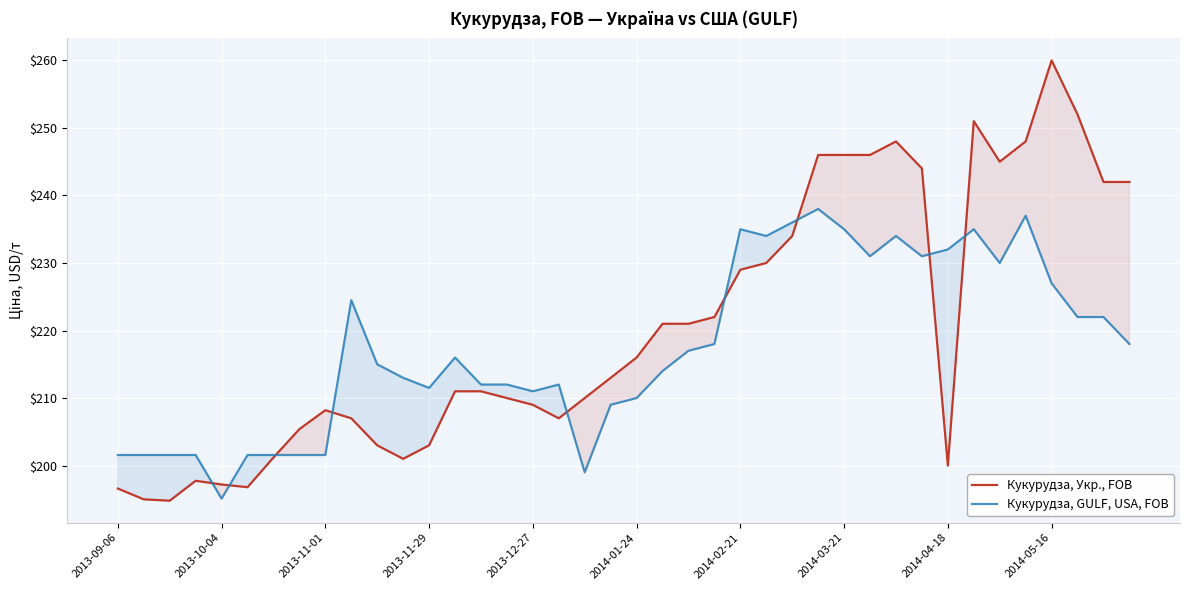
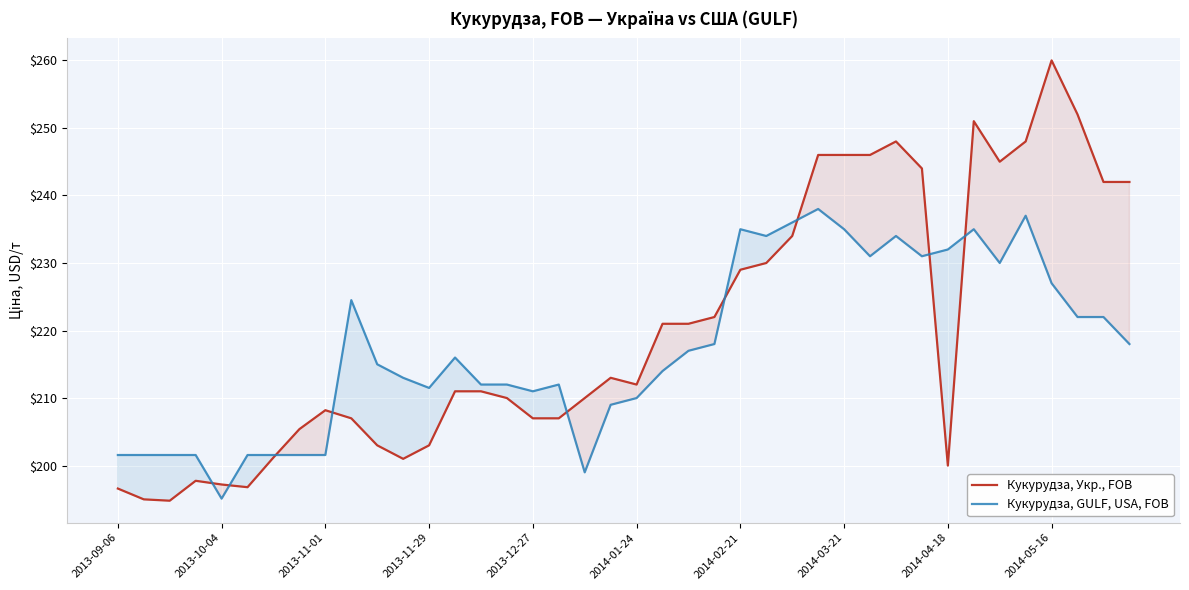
Кукурудза, Укр., FOB, 2013-12-27: $209 -> $207
Кукурудза, Укр., FOB, 2014-01-24: $216 -> $212
